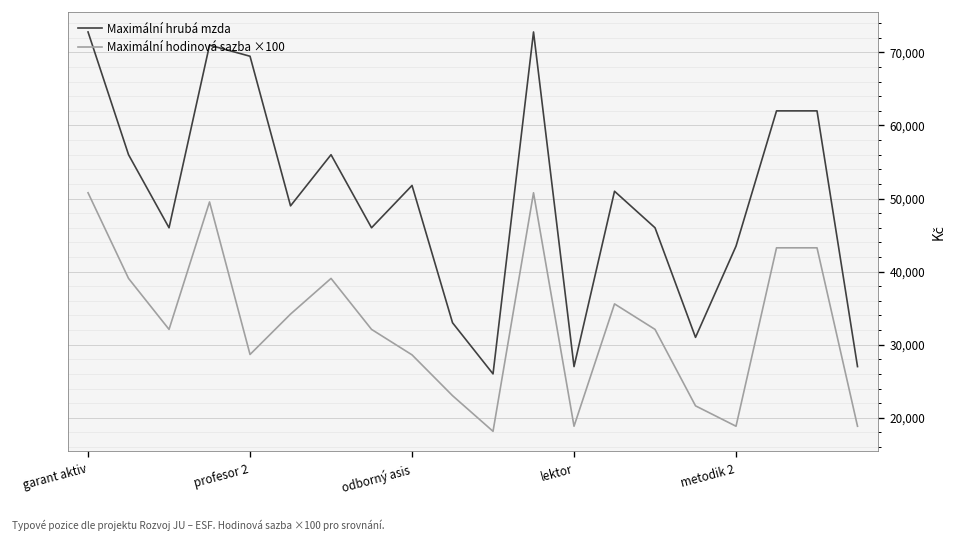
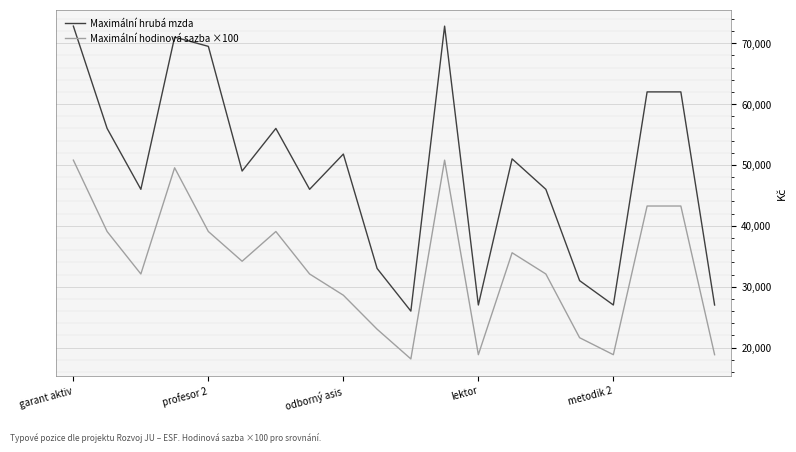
Maximální hodinová sazba ×100, profesor 2: 29,000 -> 39,000
Maximální hrubá mzda, metodik 2: 43,000 -> 27,000
